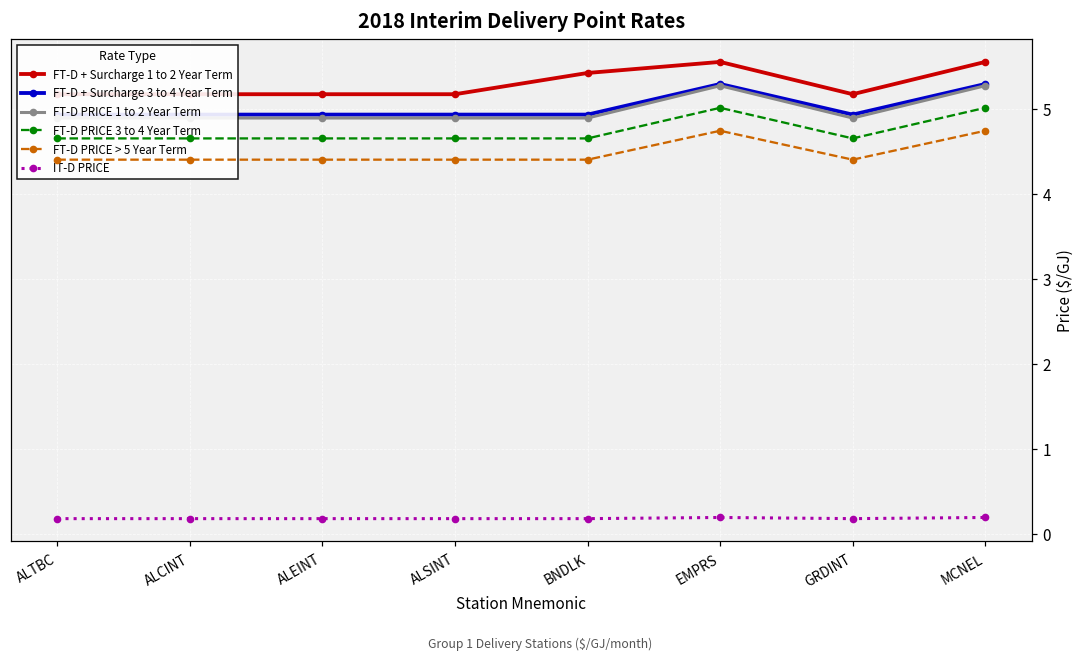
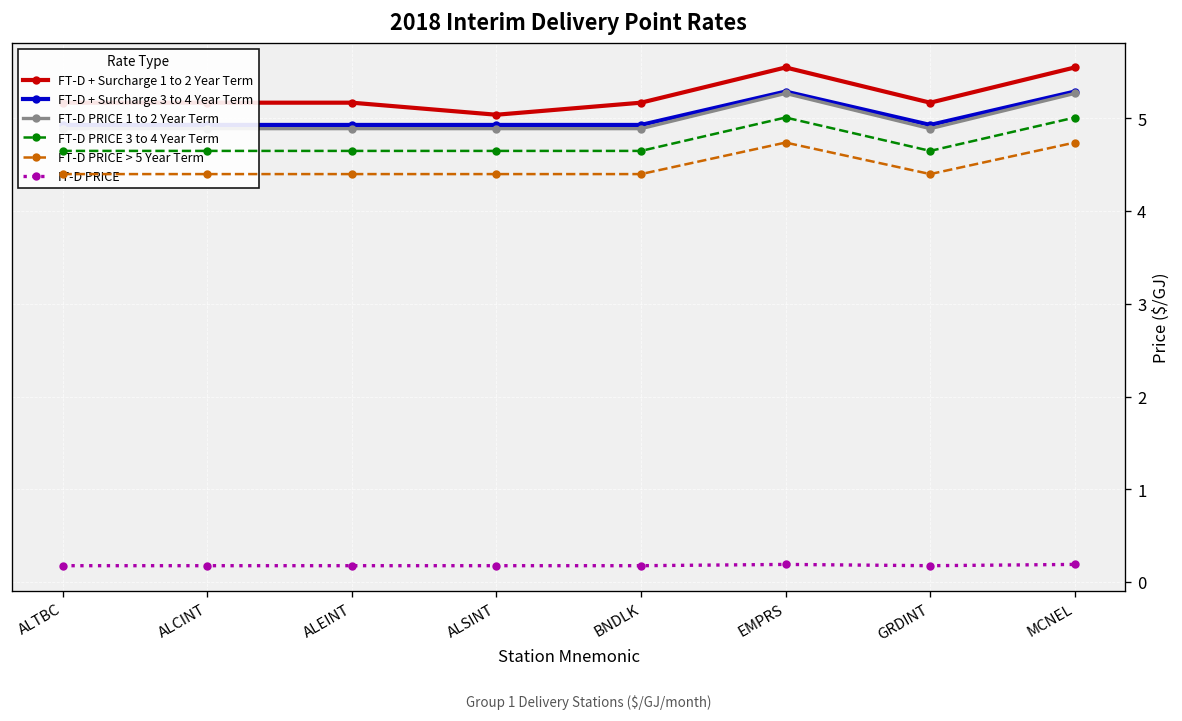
FT-D + Surcharge 1 to 2 Year Term, ALSINT: 5.2 -> 5.0
FT-D + Surcharge 1 to 2 Year Term, BNDLK: 5.4 -> 5.2
